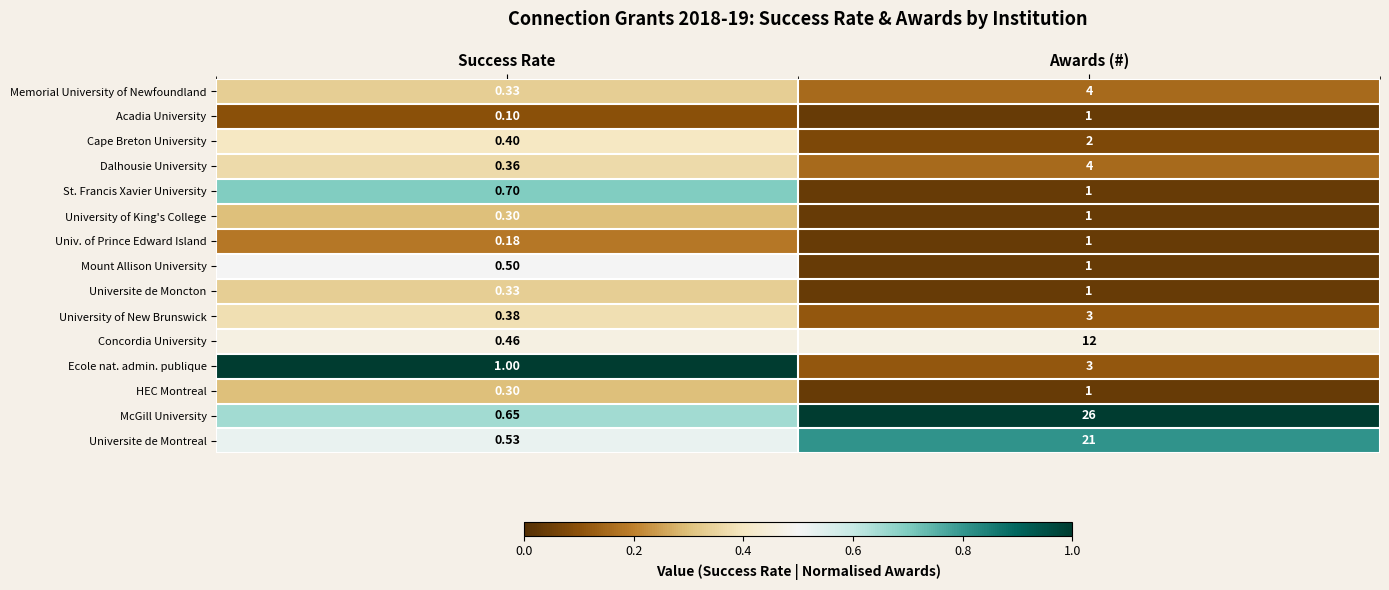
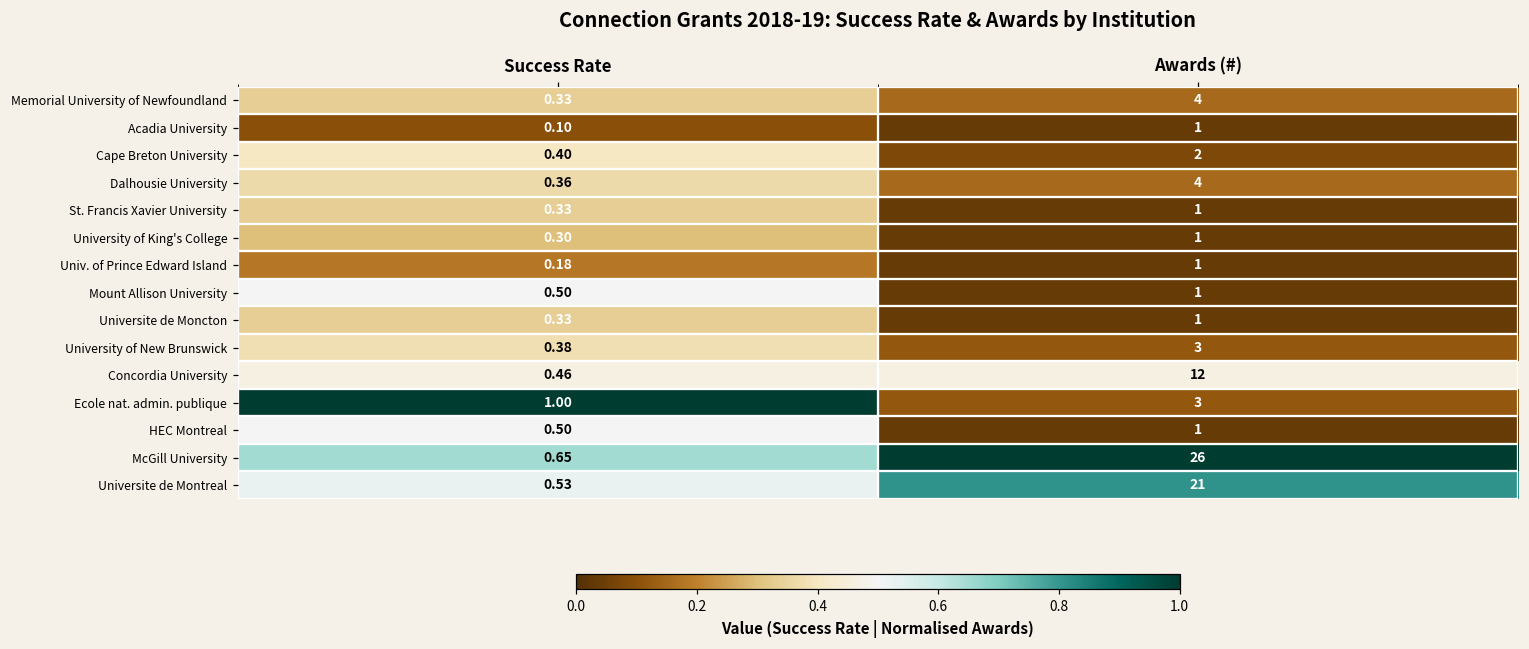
St. Francis Xavier University, Success Rate: 0.70 -> 0.33
HEC Montreal, Success Rate: 0.30 -> 0.50
